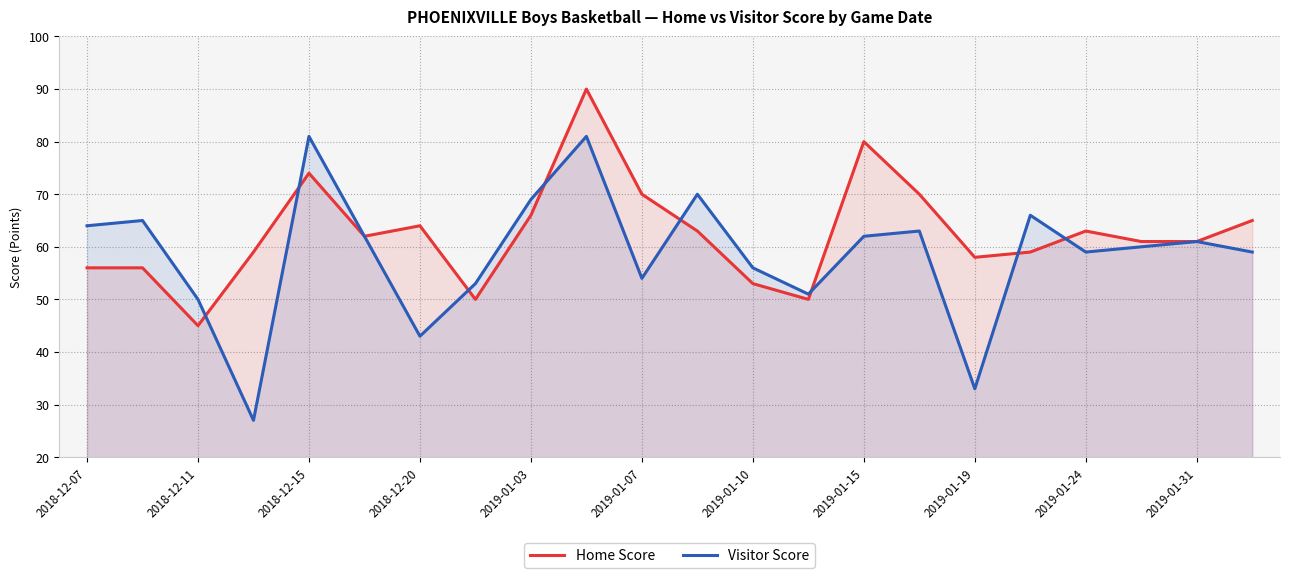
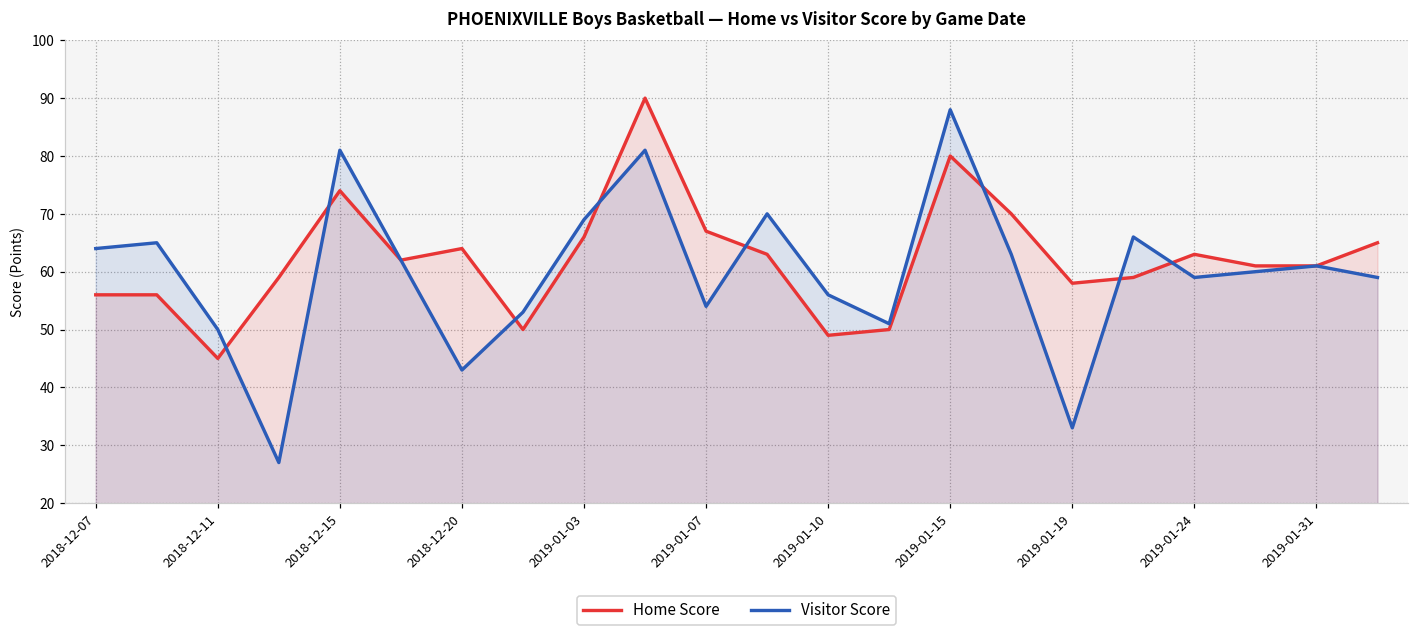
Home Score, 2019-01-07: 70 -> 67
Home Score, 2019-01-10: 53 -> 49
Visitor Score, 2019-01-15: 62 -> 88
